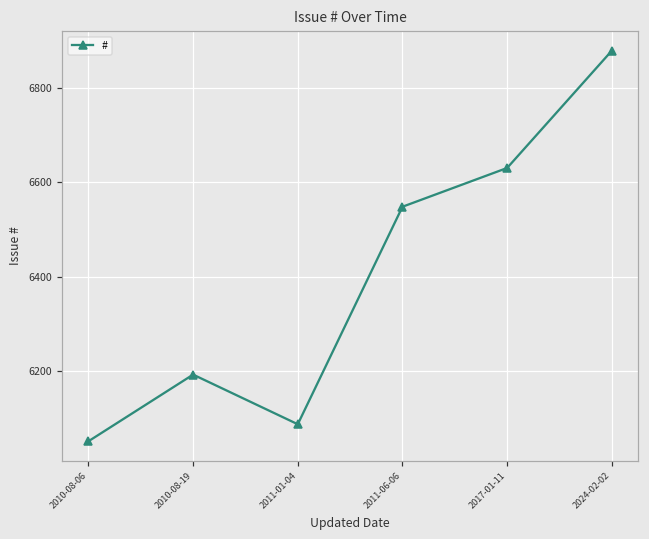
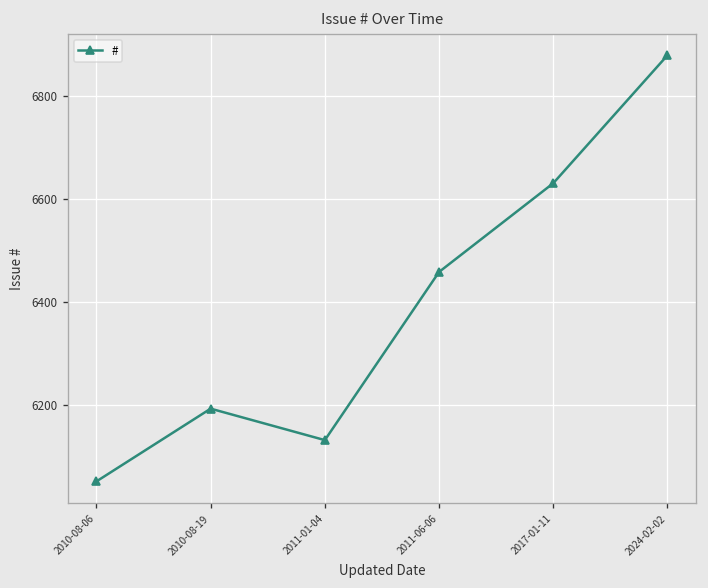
2011-01-04: 6090 -> 6130
2011-06-06: 6550 -> 6460
